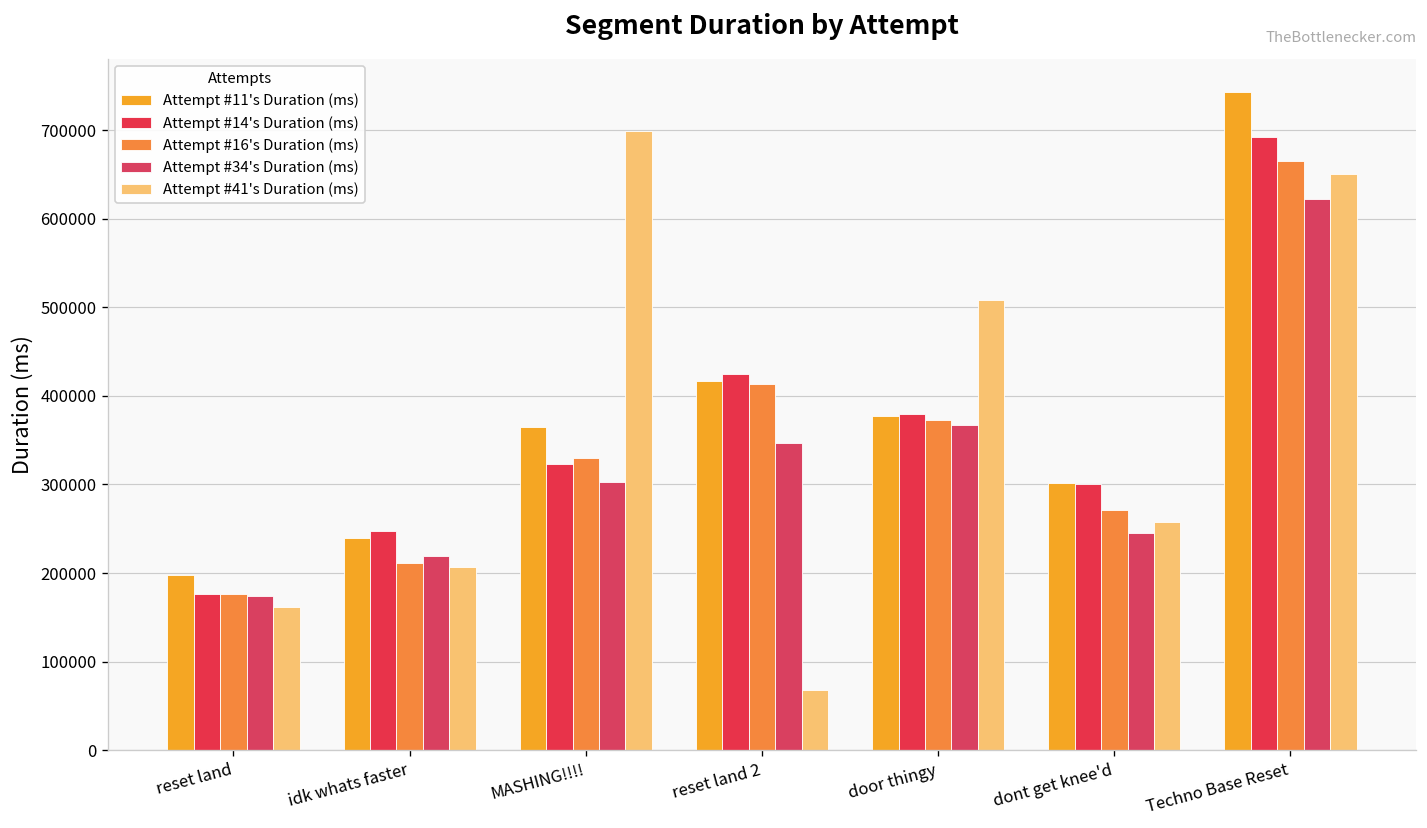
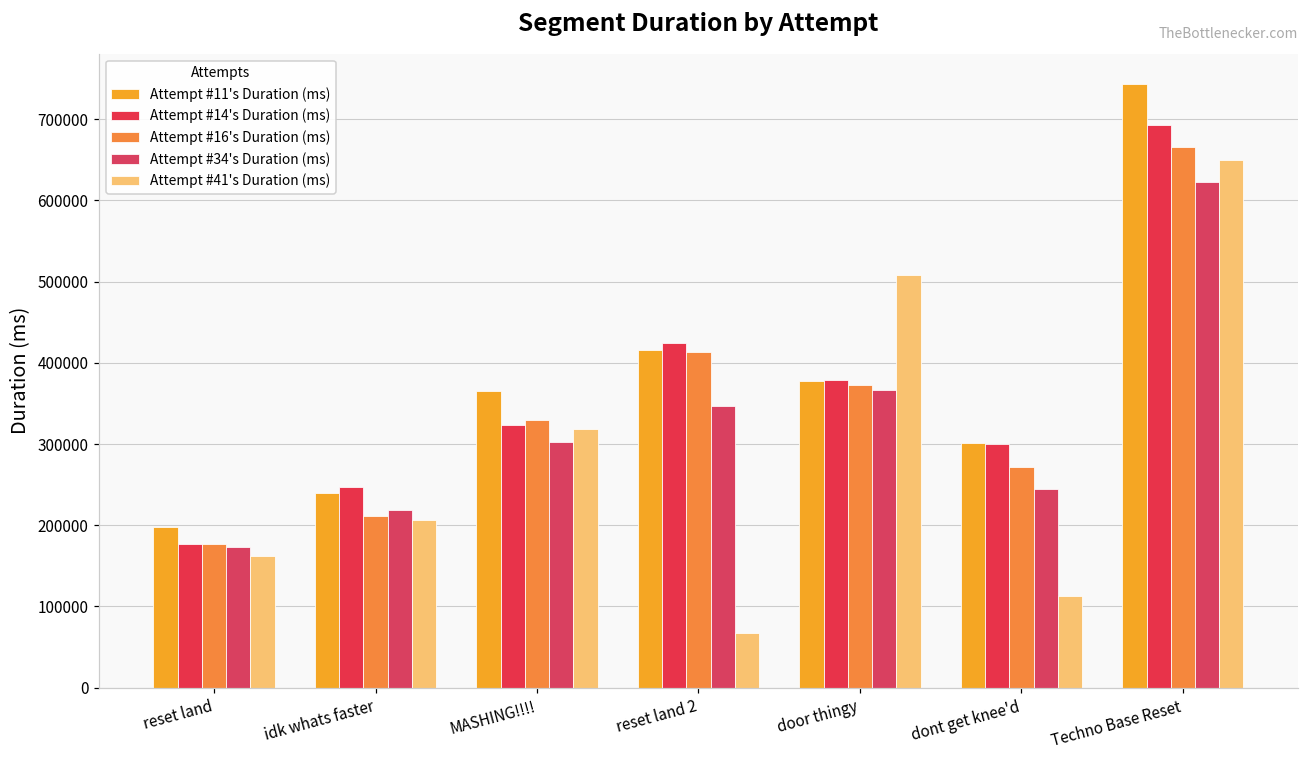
Attempt #41's Duration (ms), MASHING!!!!: 700000 -> 320000
Attempt #41's Duration (ms), dont get knee'd: 260000 -> 110000
